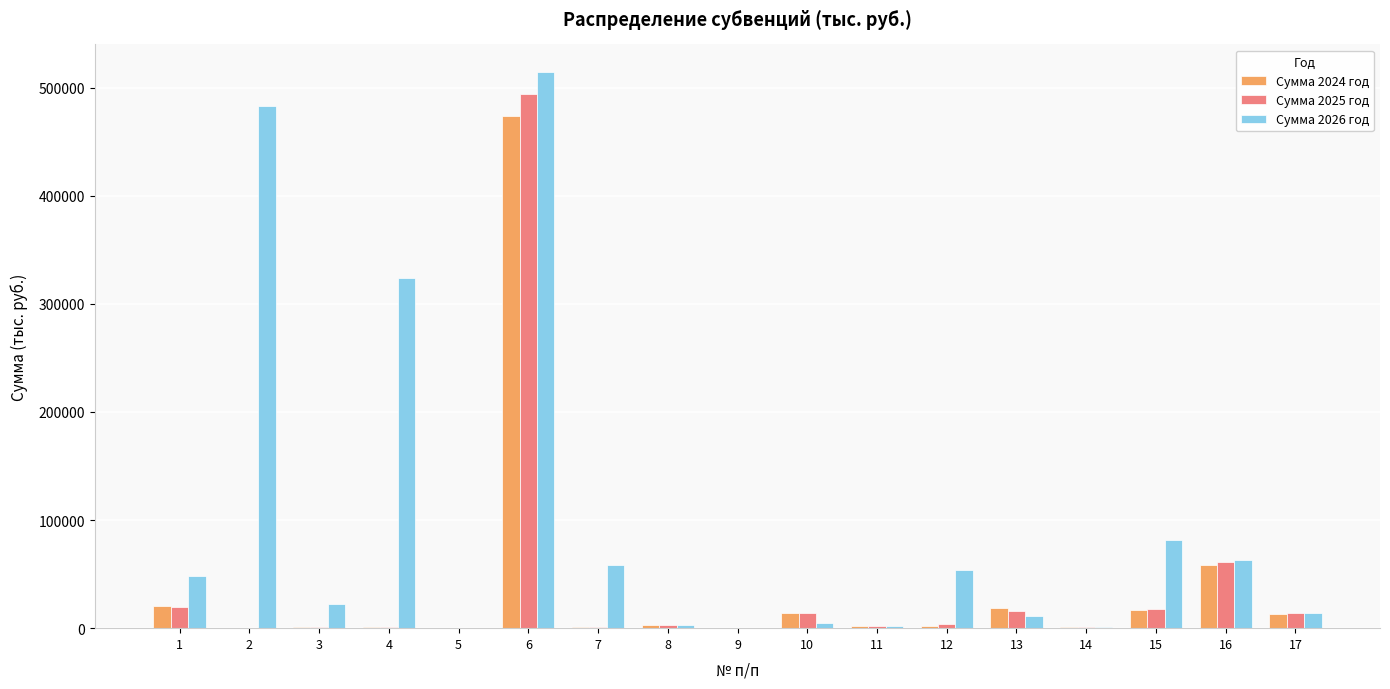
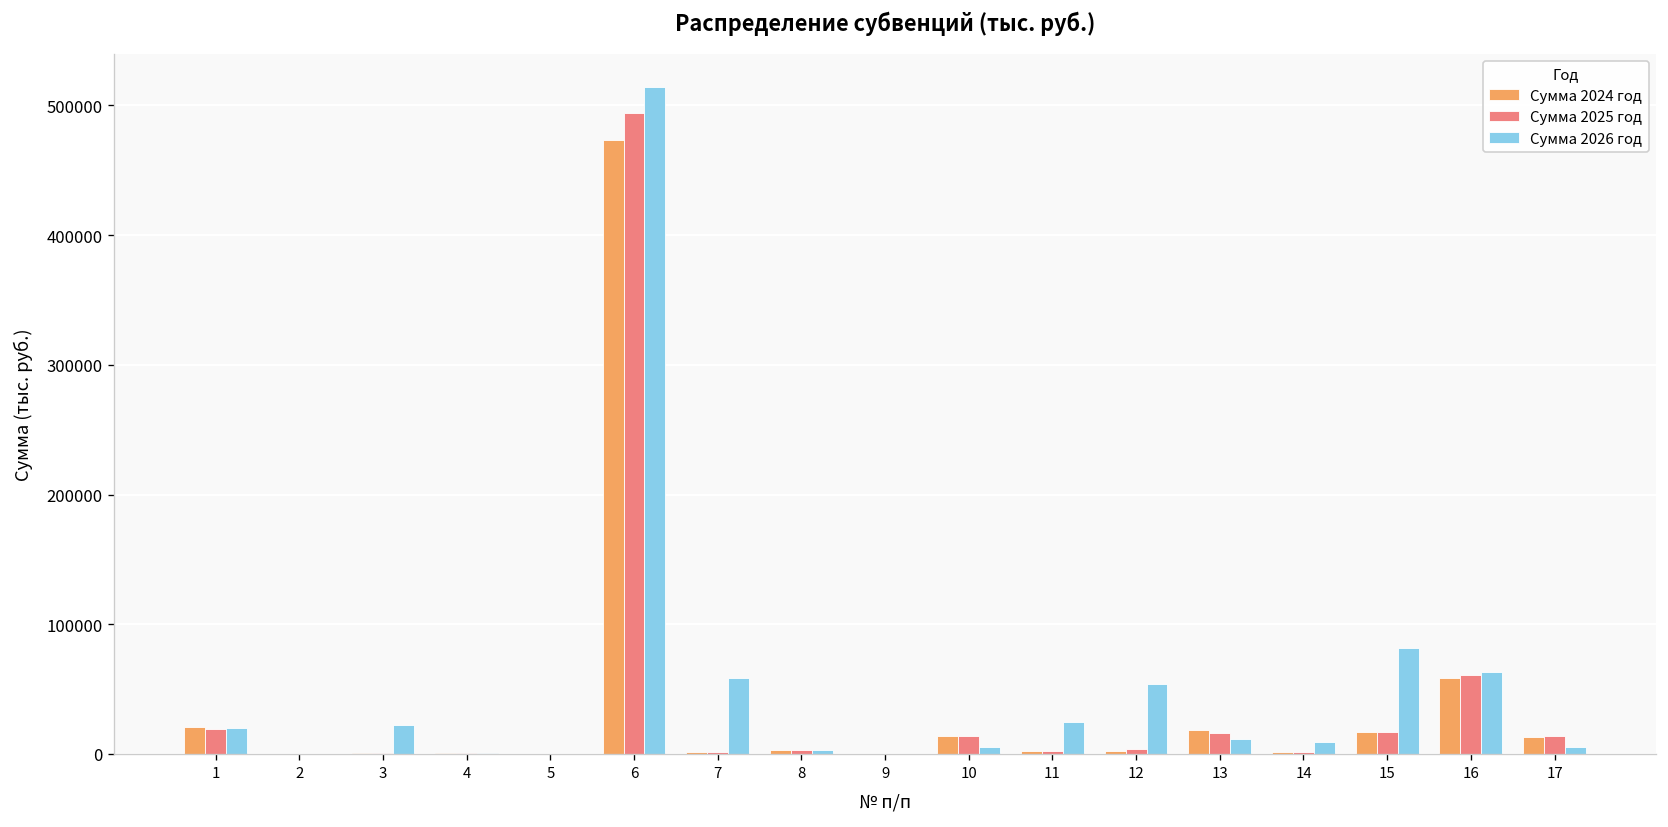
Сумма 2026 год, 1: 49000 -> 20000
Сумма 2026 год, 2: 483000 -> 0
Сумма 2026 год, 4: 324000 -> 1000
Сумма 2026 год, 11: 2000 -> 25000
Сумма 2026 год, 14: 1000 -> 9000
Сумма 2026 год, 17: 14000 -> 5000
